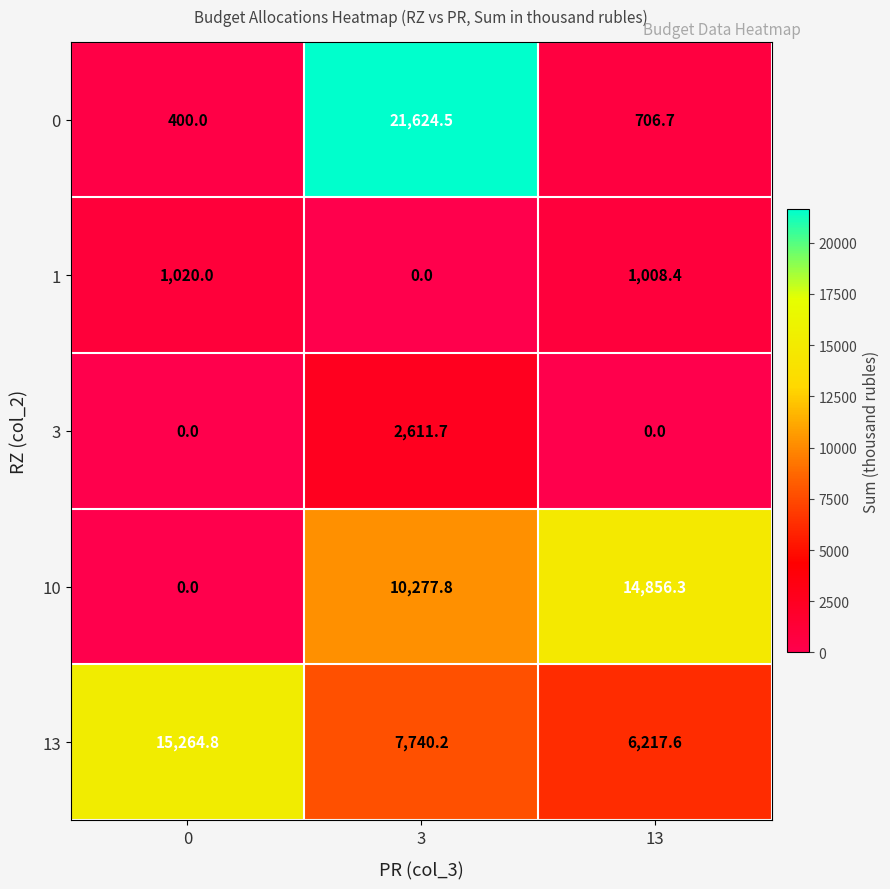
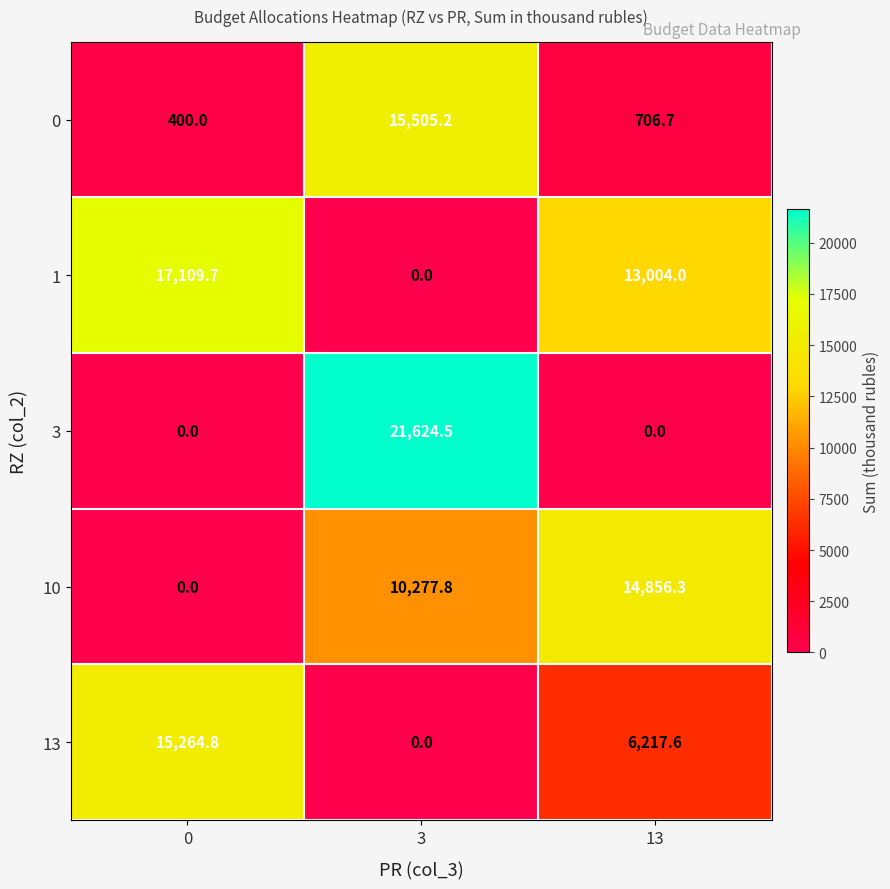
0, 3: 21,624.5 -> 15,505.2
1, 0: 1,020.0 -> 17,109.7
1, 13: 1,008.4 -> 13,004.0
3, 3: 2,611.7 -> 21,624.5
13, 3: 7,740.2 -> 0.0
